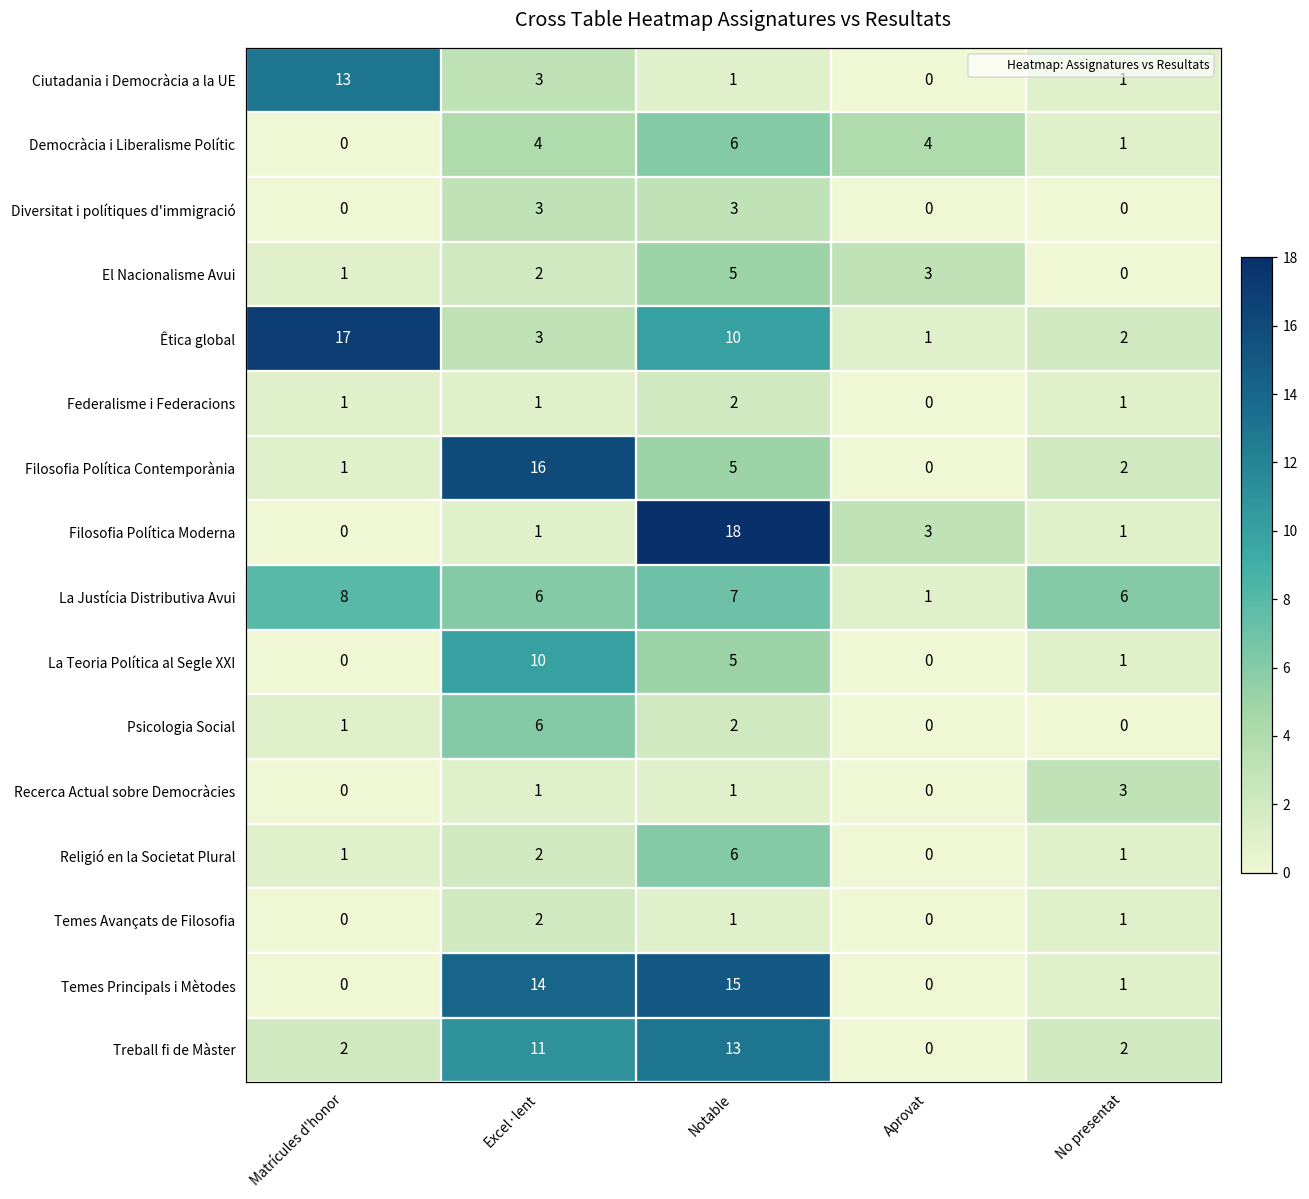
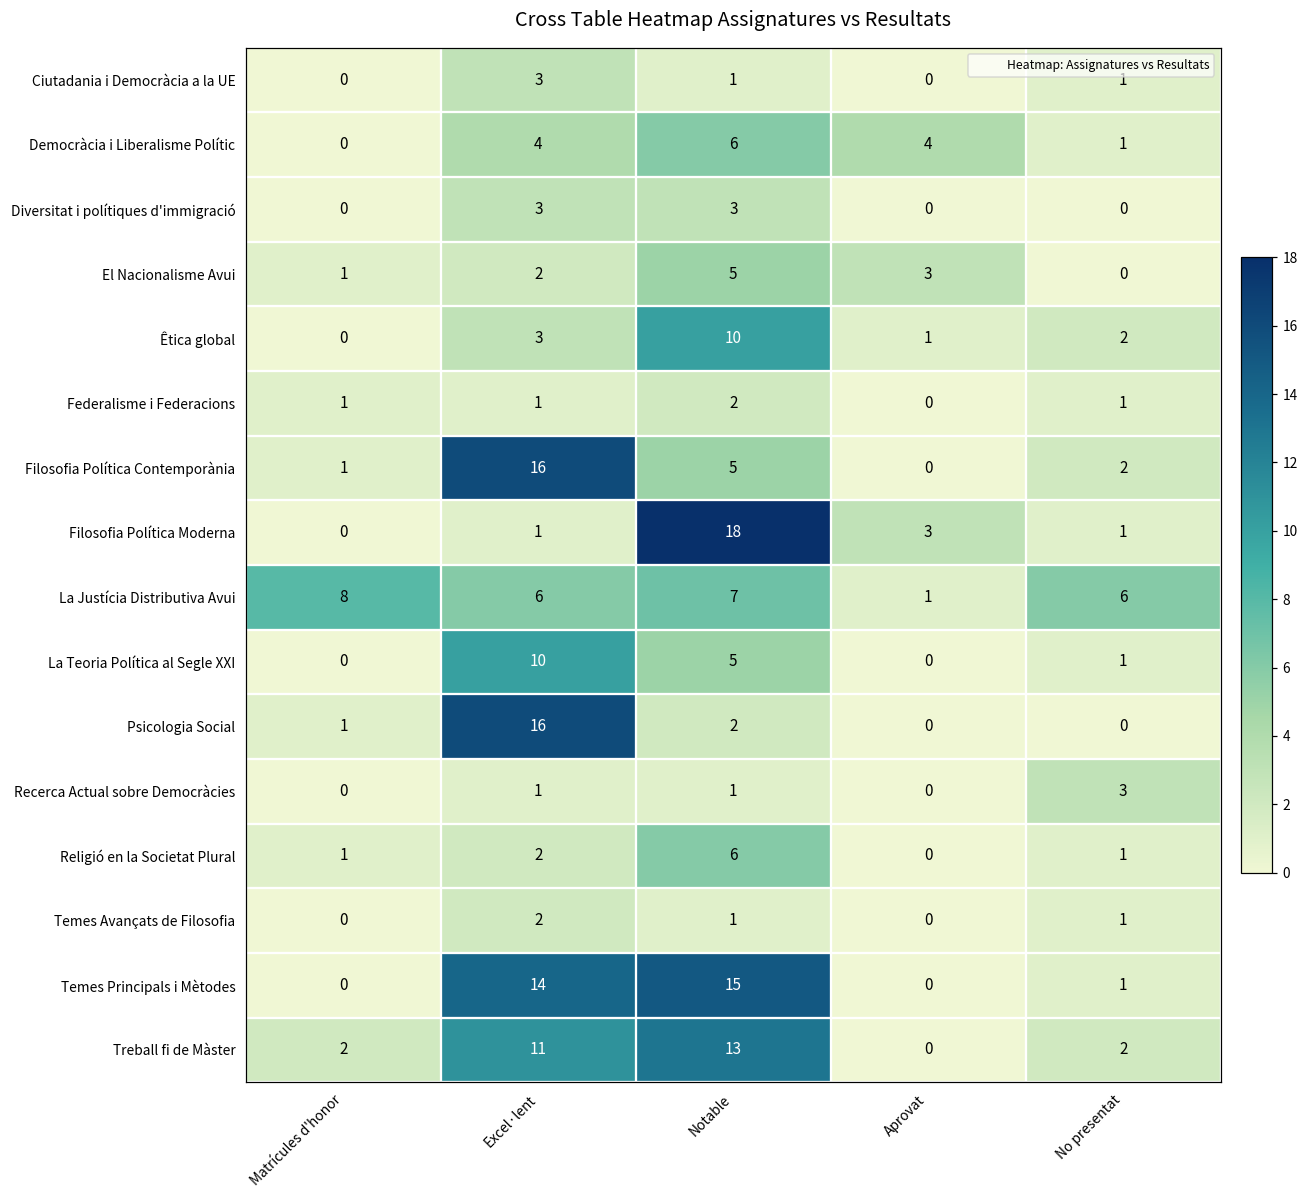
Ciutadania i Democràcia a la UE, Matrícules d'honor: 13 -> 0
Êtica global, Matrícules d'honor: 17 -> 0
Psicologia Social, Excel·lent: 6 -> 16
